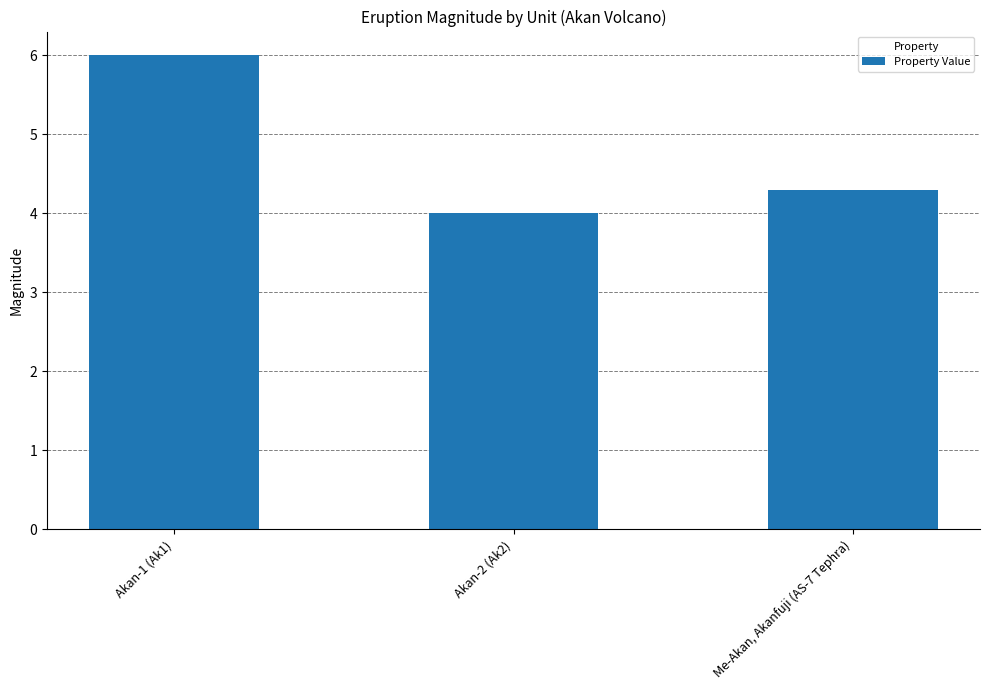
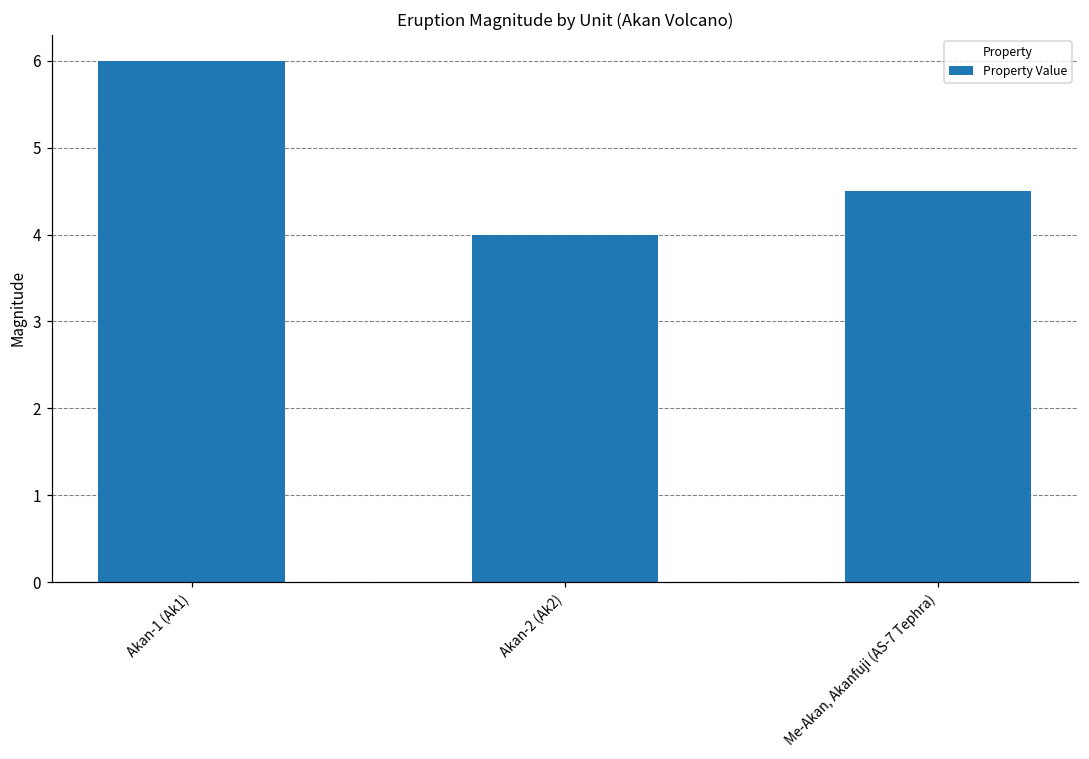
Me-Akan, Akanfuji (AS-7 Tephra): 4.3 -> 4.5
